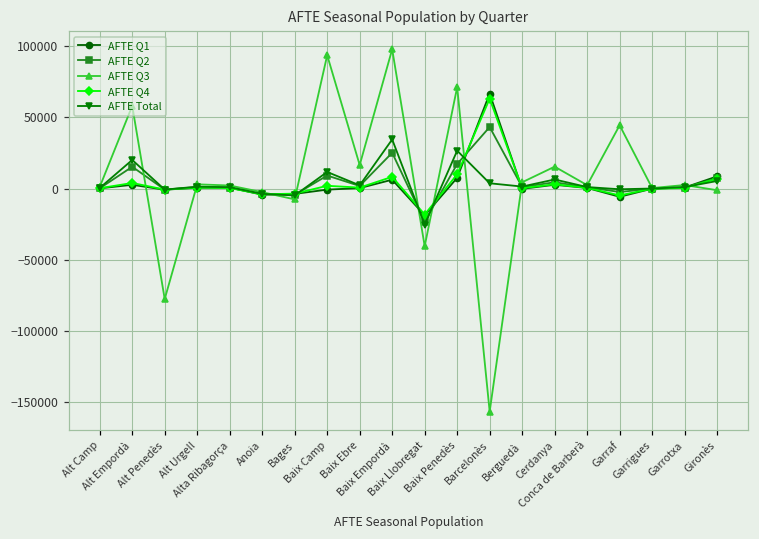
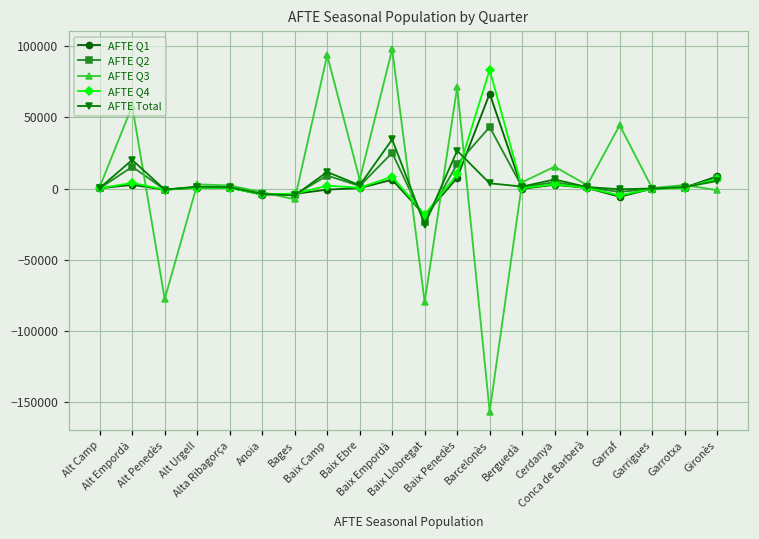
AFTE Q3, Baix Ebre: 17000 -> 6000
AFTE Q3, Baix Llobregat: -40000 -> -80000
AFTE Q4, Barcelonès: 63000 -> 84000
